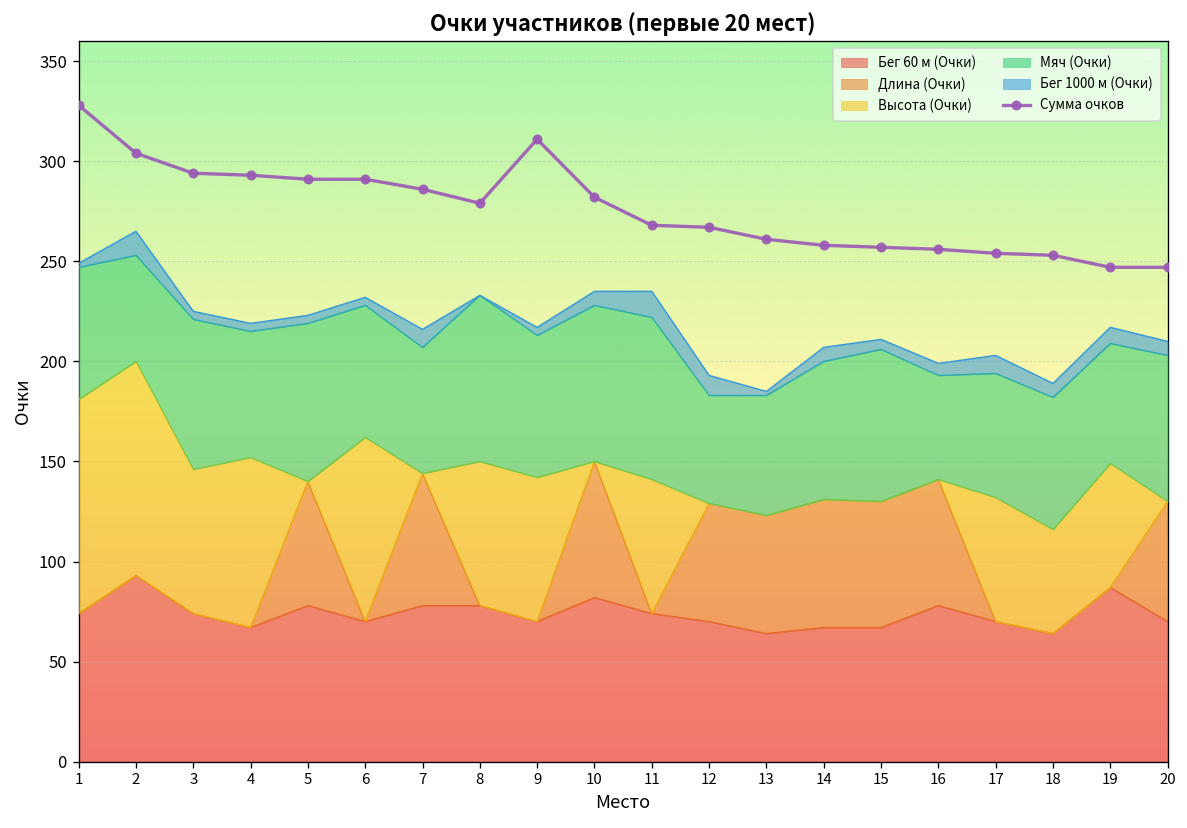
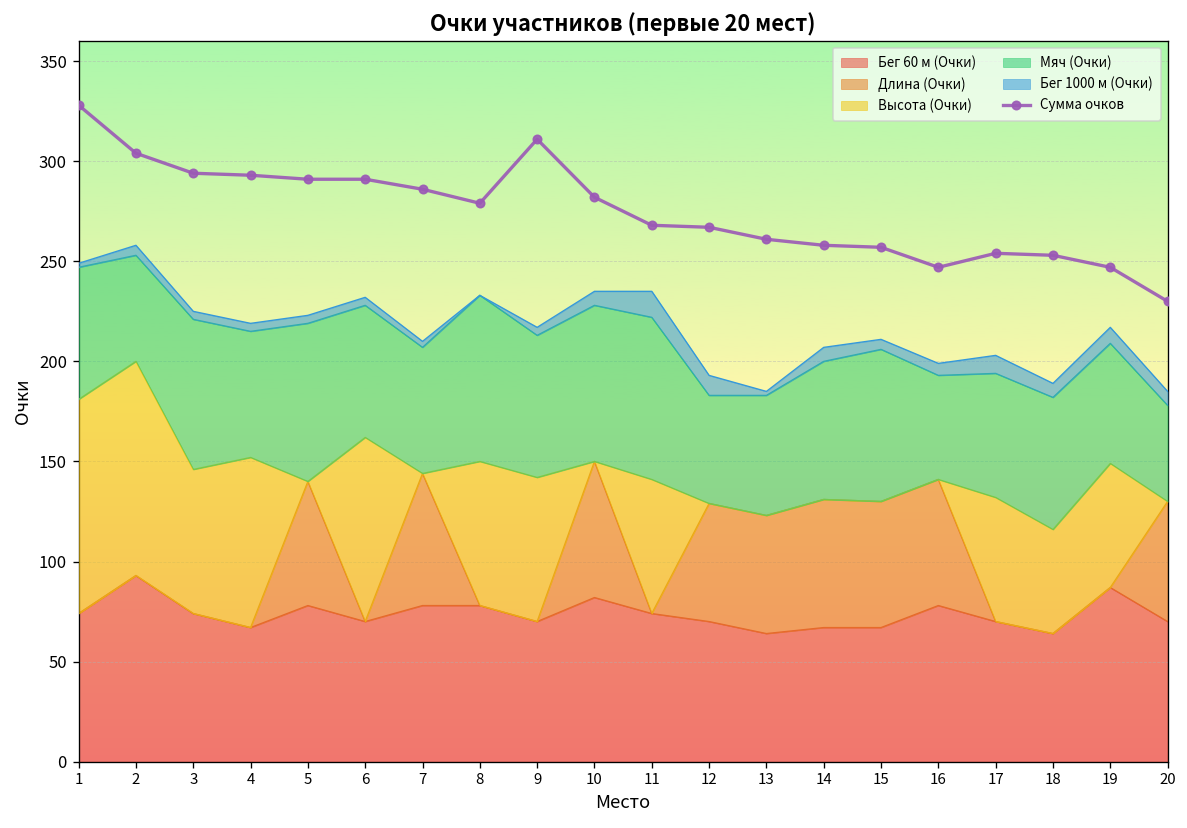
Бег 1000 м (Очки), 2: 12 -> 5
Бег 1000 м (Очки), 7: 9 -> 3
Сумма очков, 16: 256 -> 247
Мяч (Очки), 20: 73 -> 48
Сумма очков, 20: 247 -> 230
